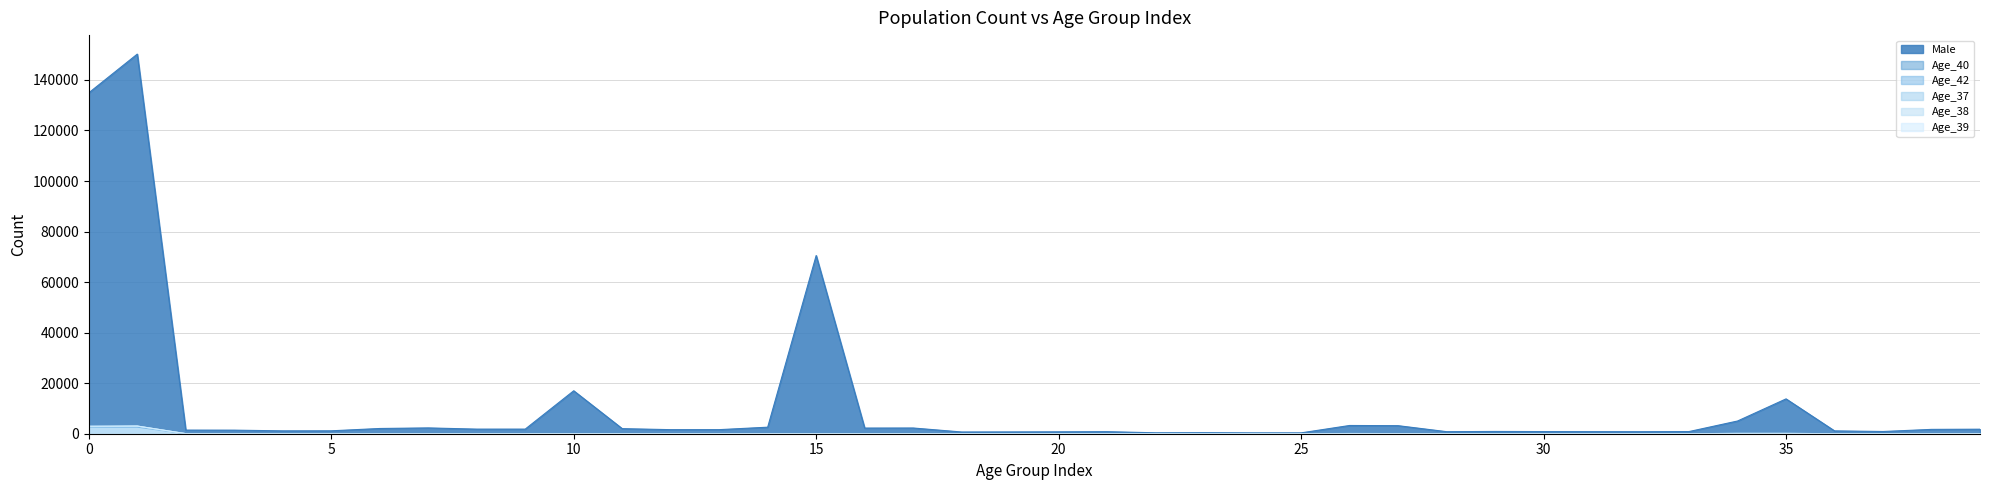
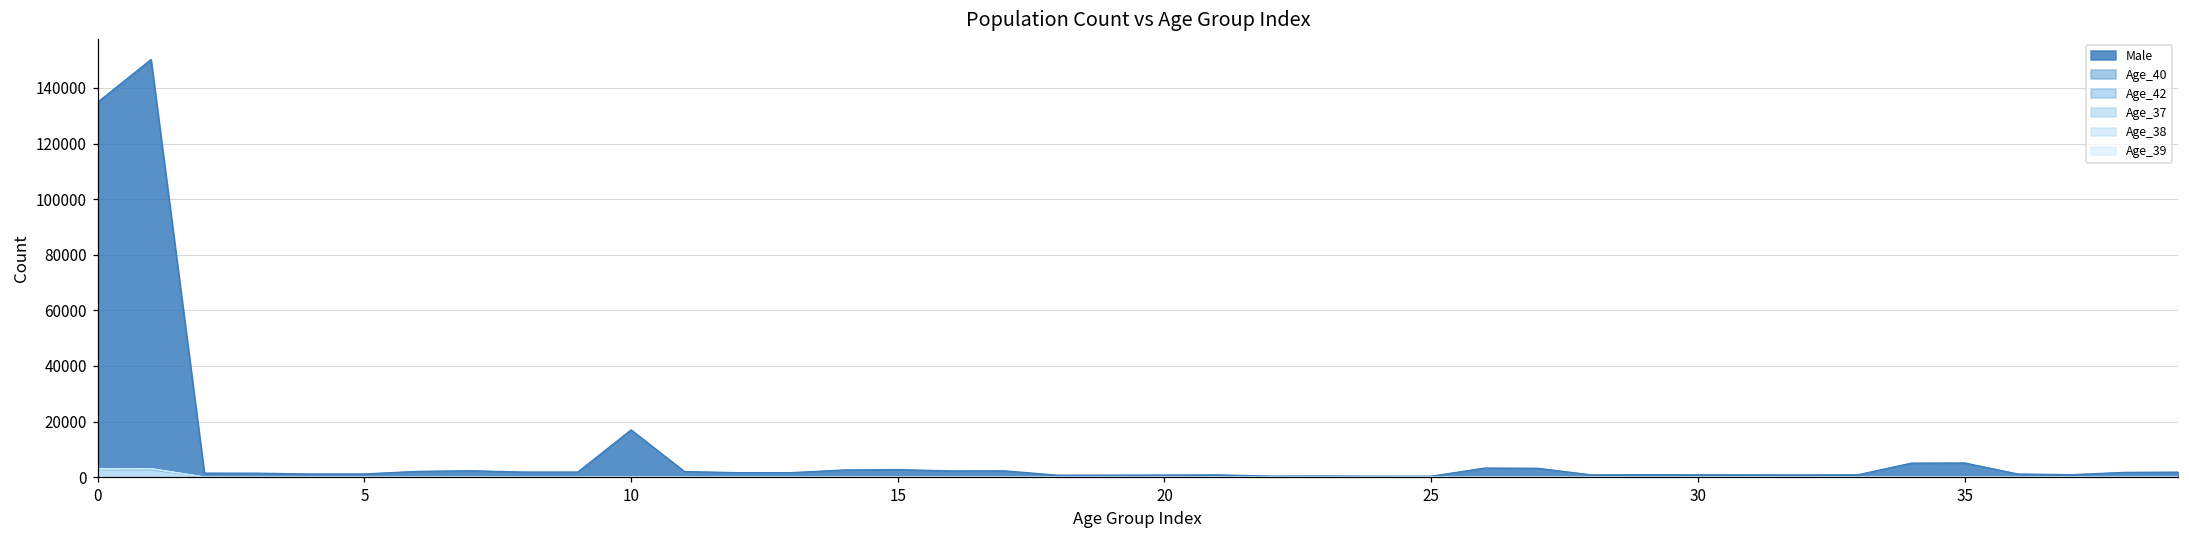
Male, 15: 71000 -> 3000
Male, 35: 14000 -> 5000
